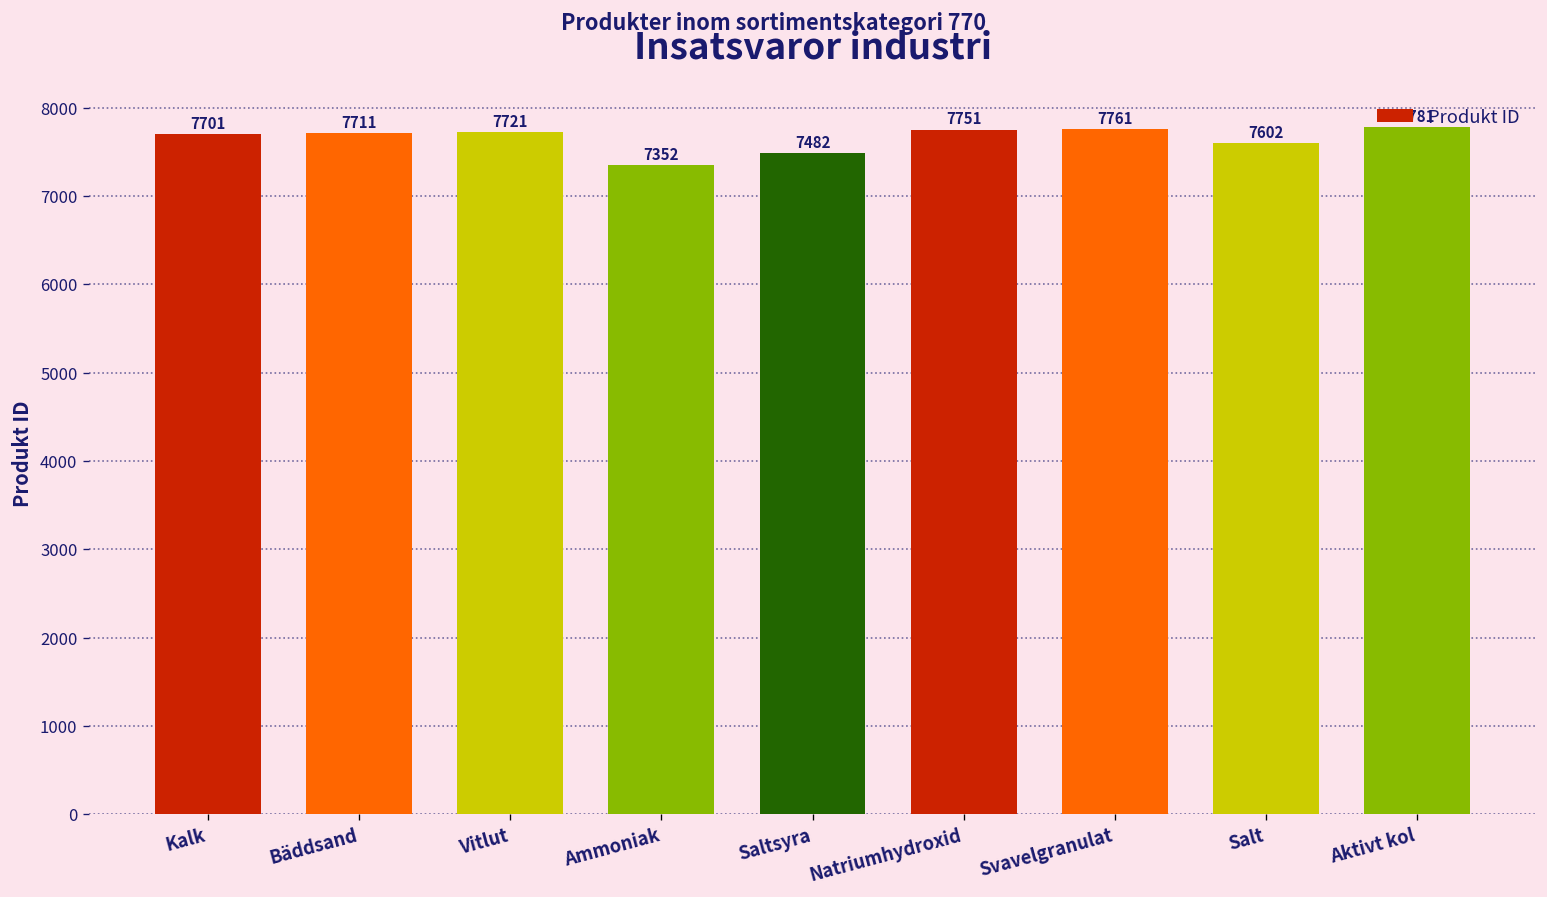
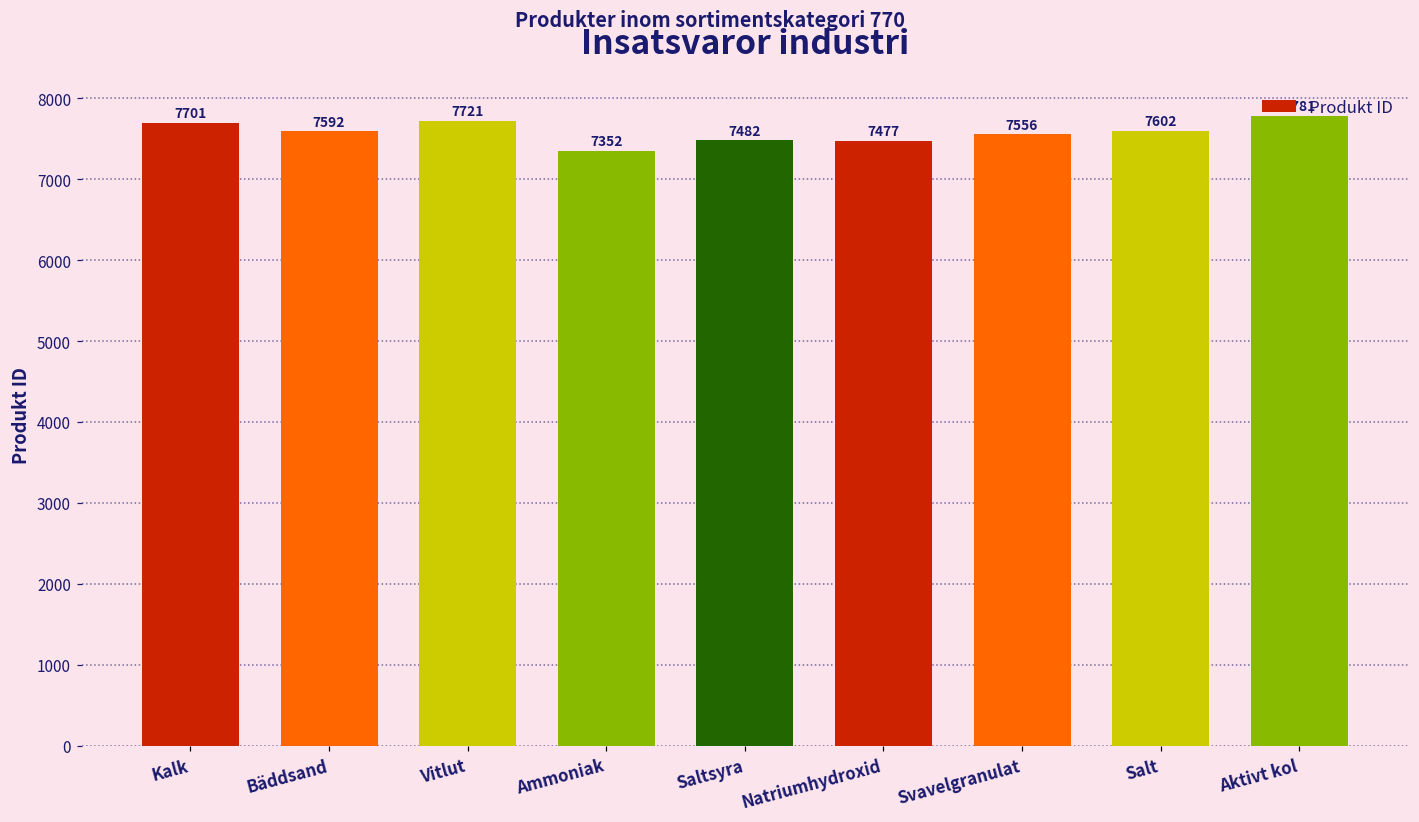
Bäddsand: 7711 -> 7592
Natriumhydroxid: 7751 -> 7477
Svavelgranulat: 7761 -> 7556
